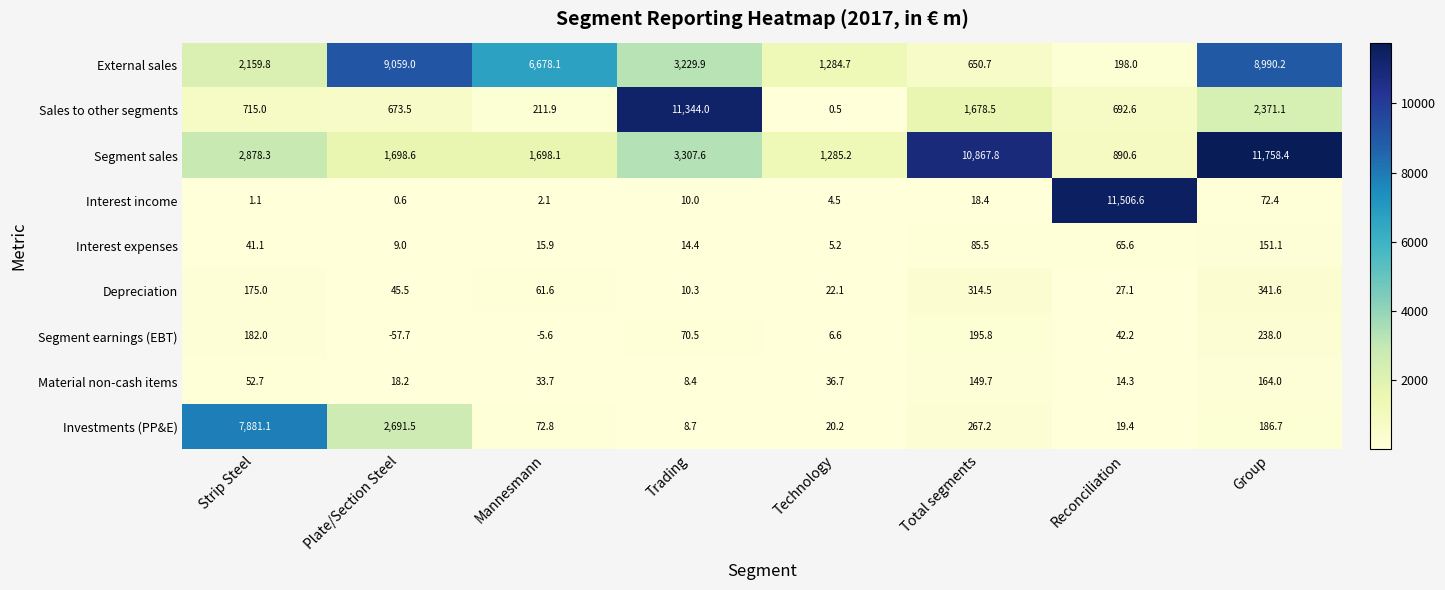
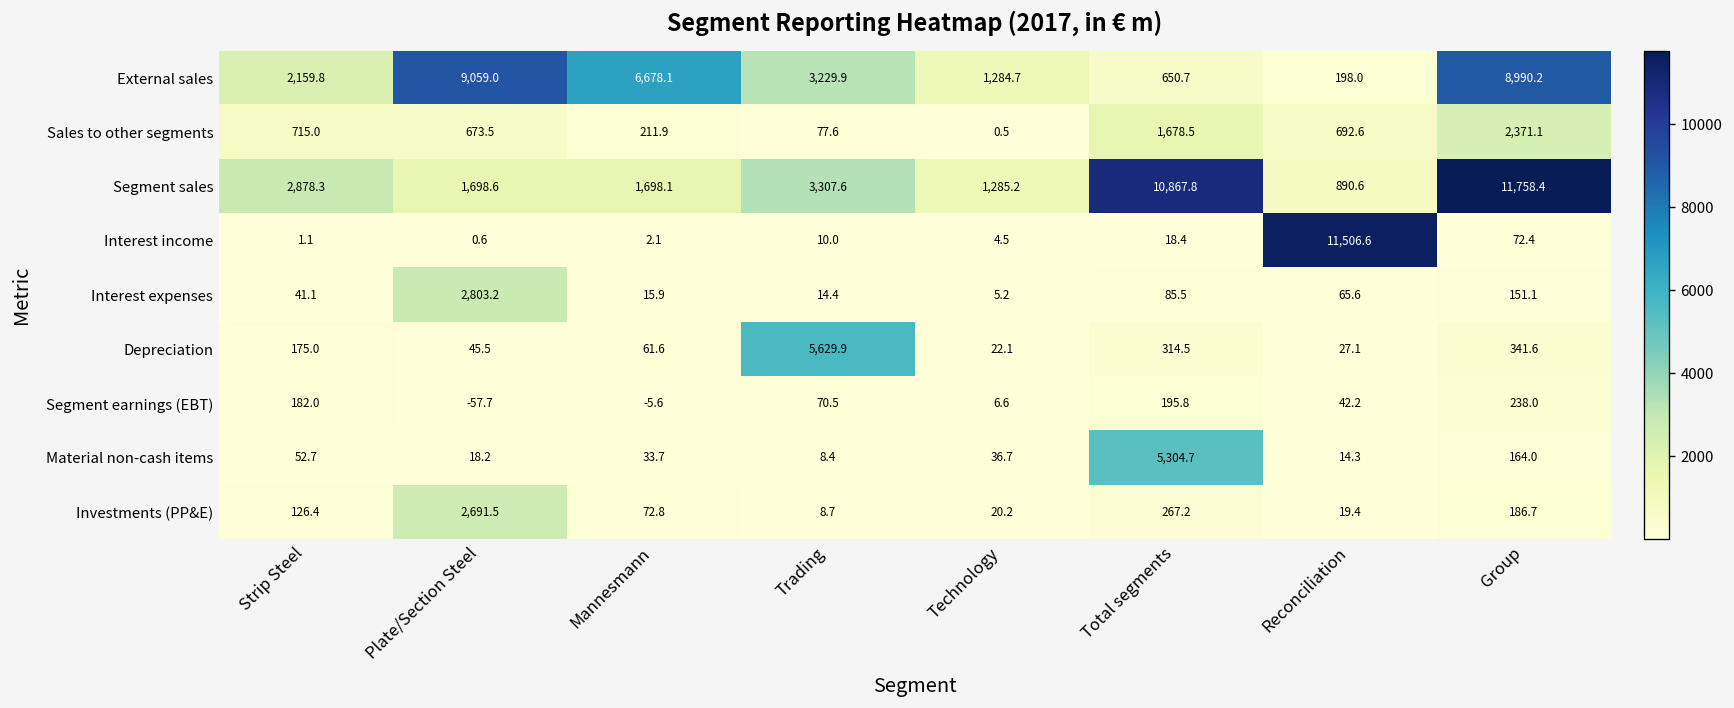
Sales to other segments, Trading: 11,344.0 -> 77.6
Interest expenses, Plate/Section Steel: 9.0 -> 2,803.2
Depreciation, Trading: 10.3 -> 5,629.9
Material non-cash items, Total segments: 149.7 -> 5,304.7
Investments (PP&E), Strip Steel: 7,881.1 -> 126.4
